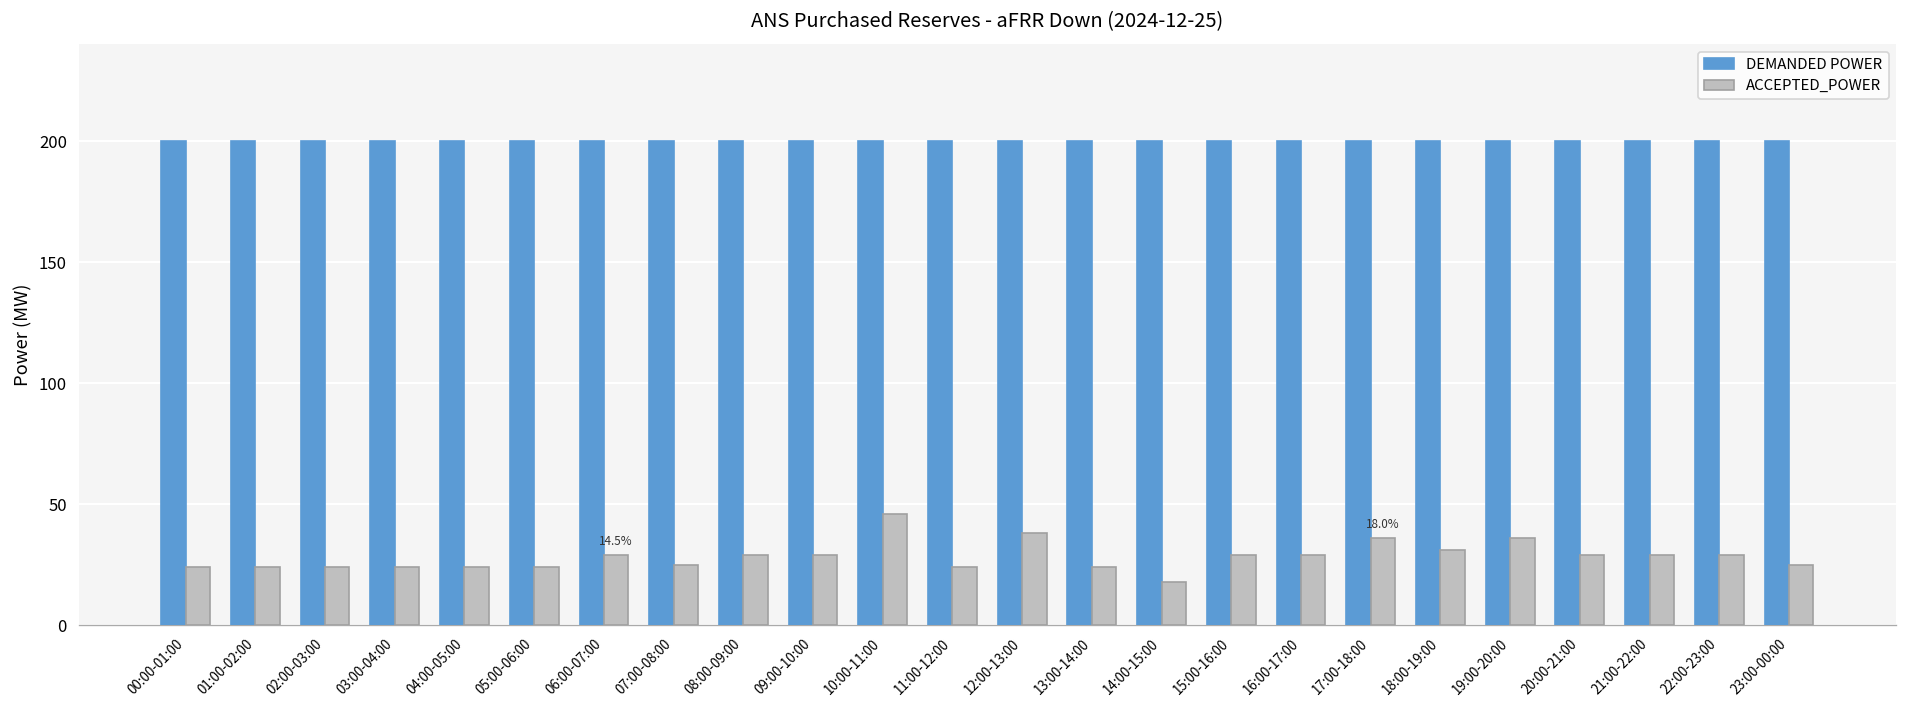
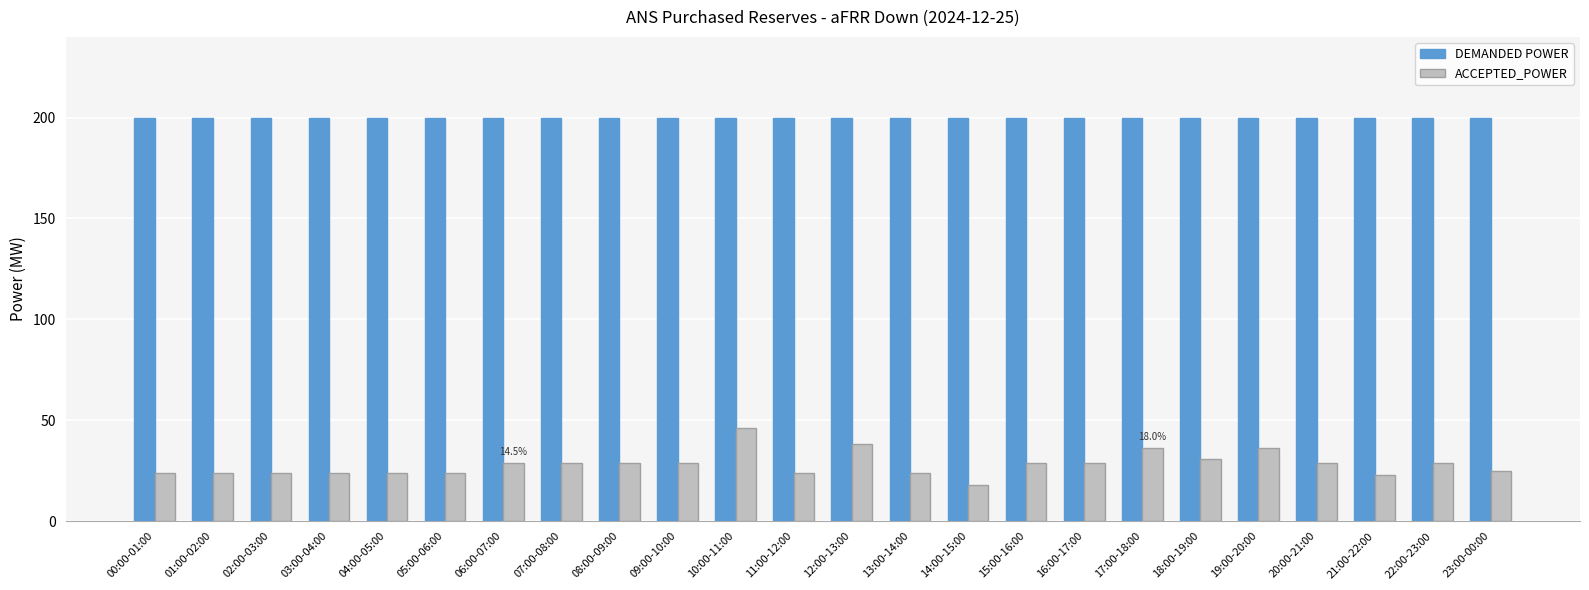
ACCEPTED_POWER, 07:00-08:00: 25 -> 29
ACCEPTED_POWER, 21:00-22:00: 29 -> 23
